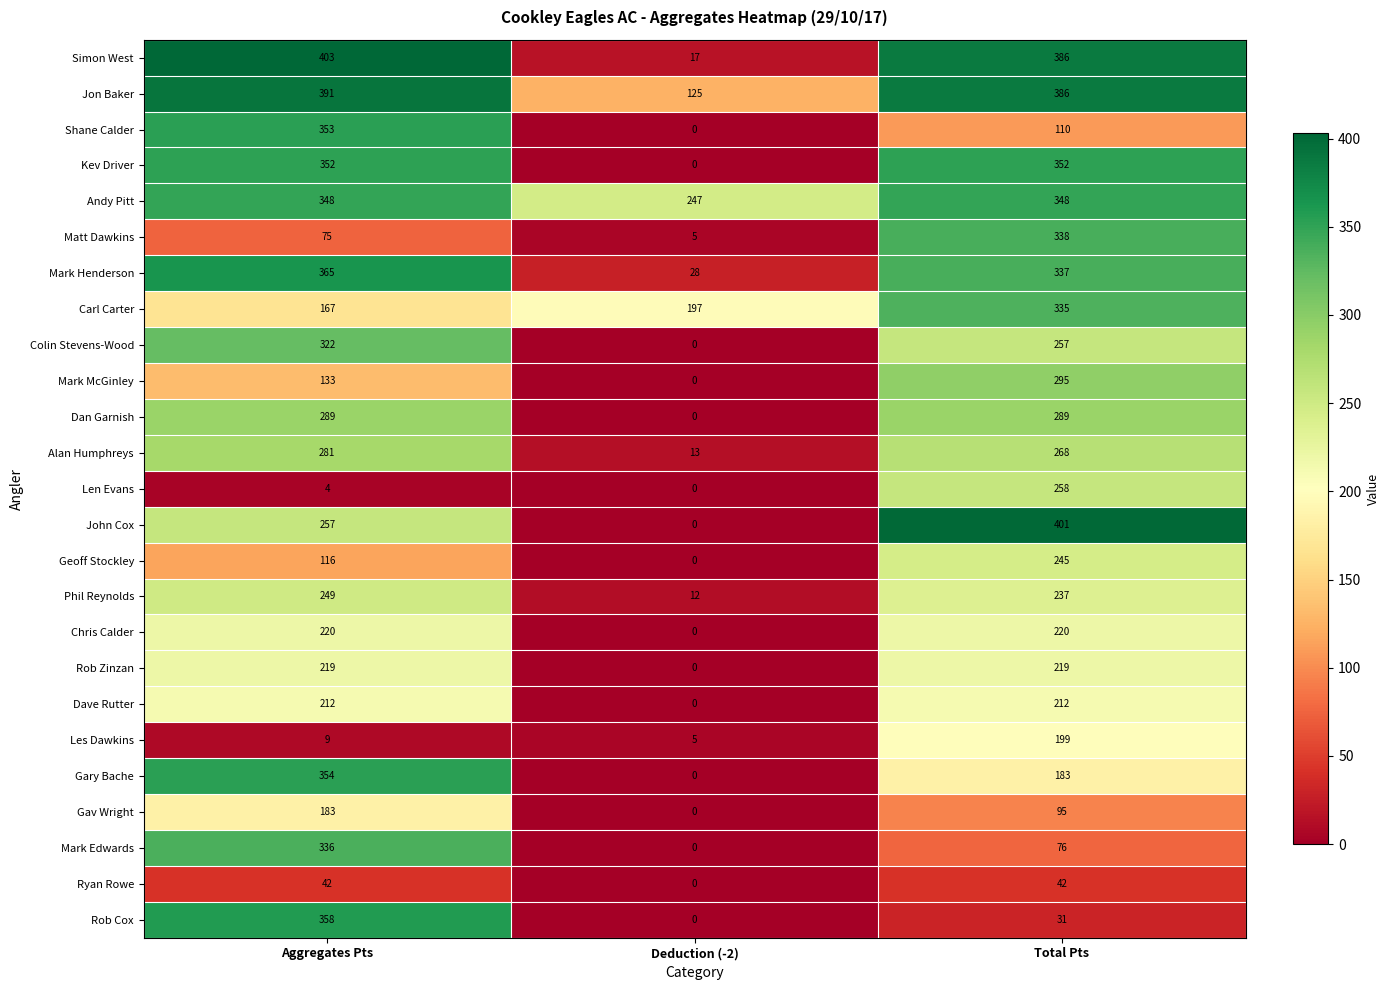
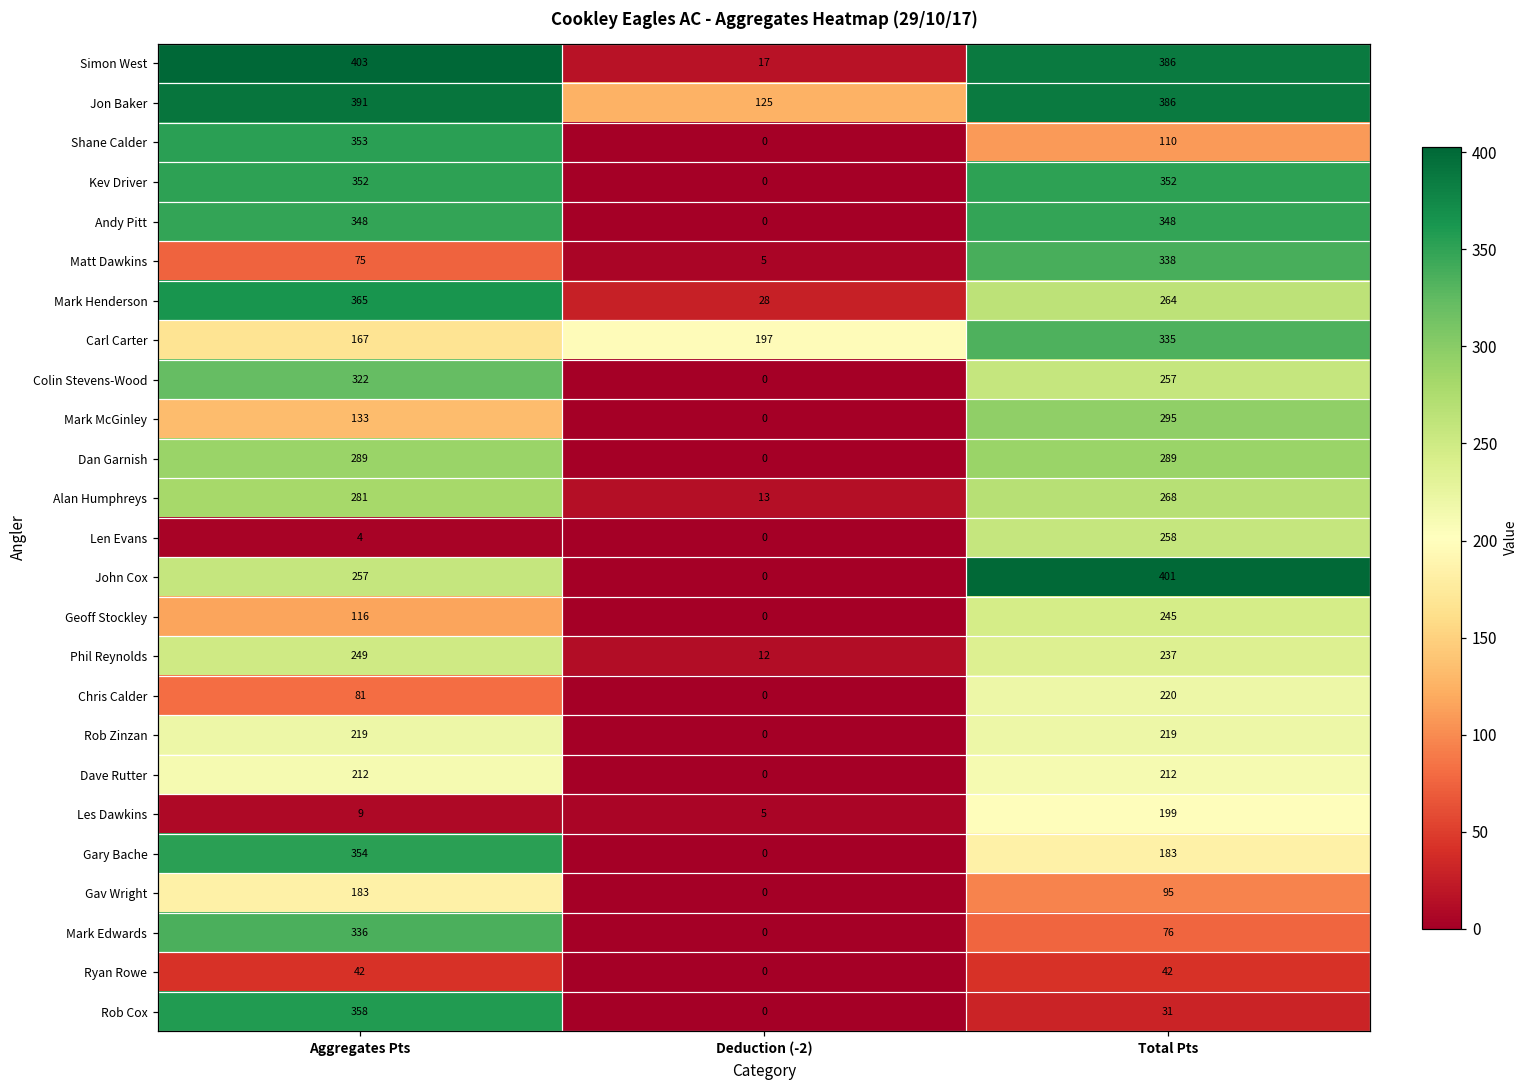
Andy Pitt, Deduction (-2): 247 -> 0
Mark Henderson, Total Pts: 337 -> 264
Chris Calder, Aggregates Pts: 220 -> 81
